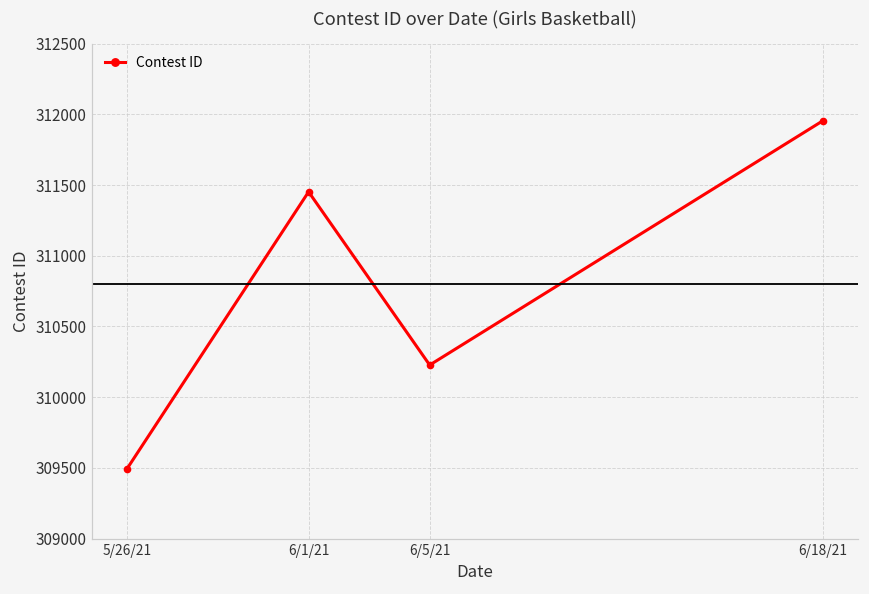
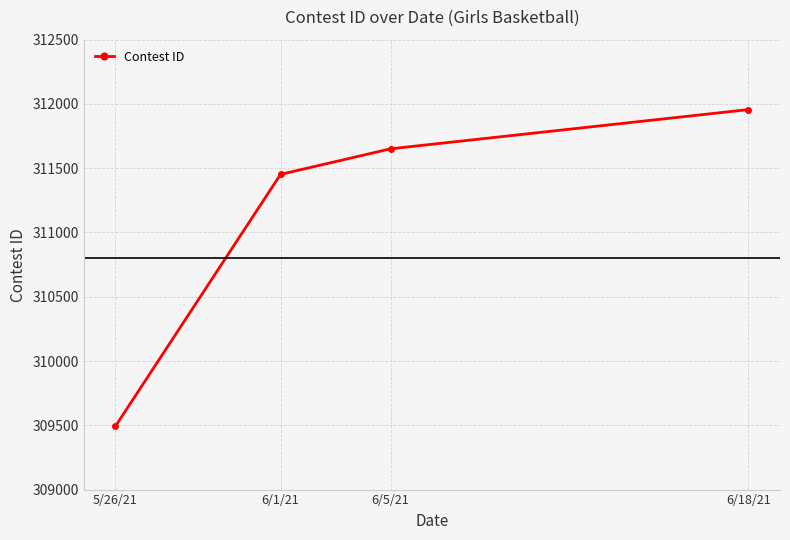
6/5/21: 310230 -> 311650
